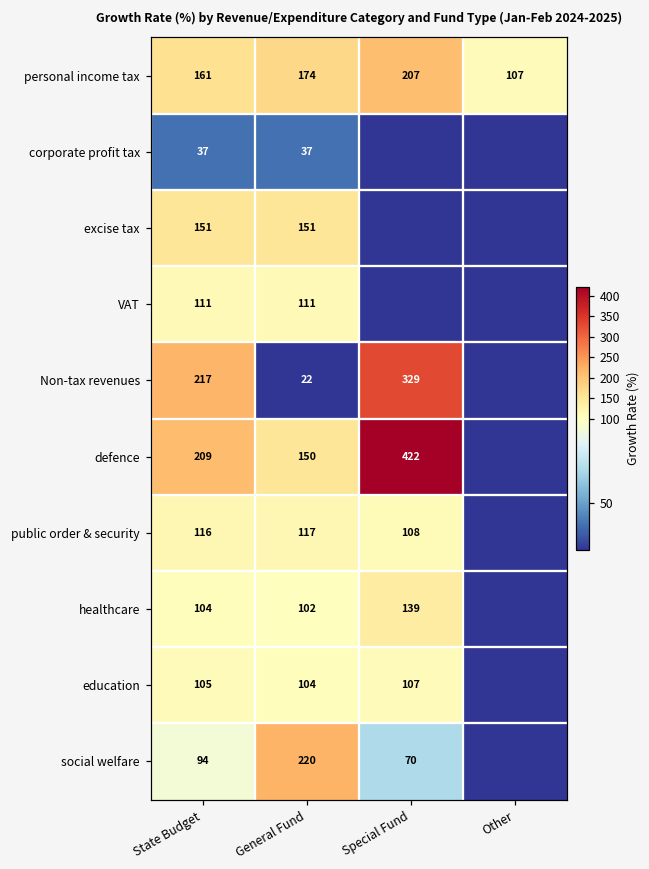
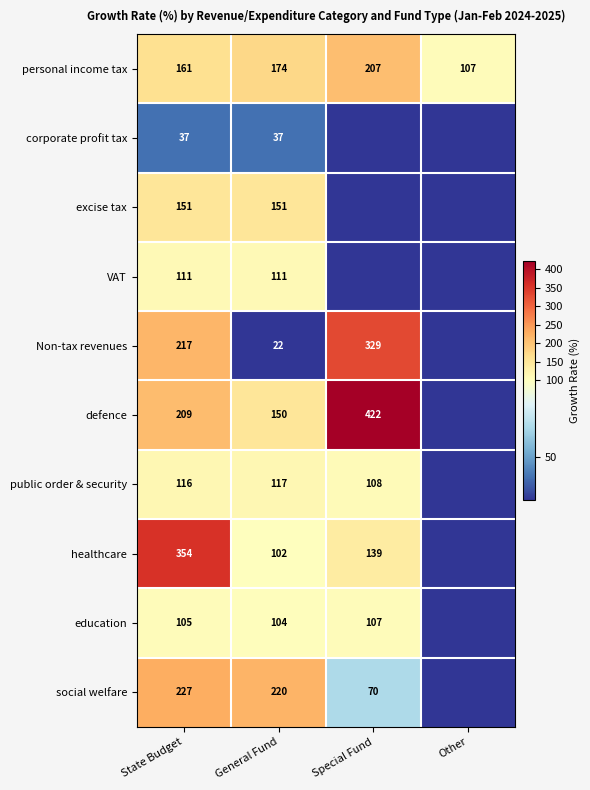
healthcare, State Budget: 104 -> 354
social welfare, State Budget: 94 -> 227
